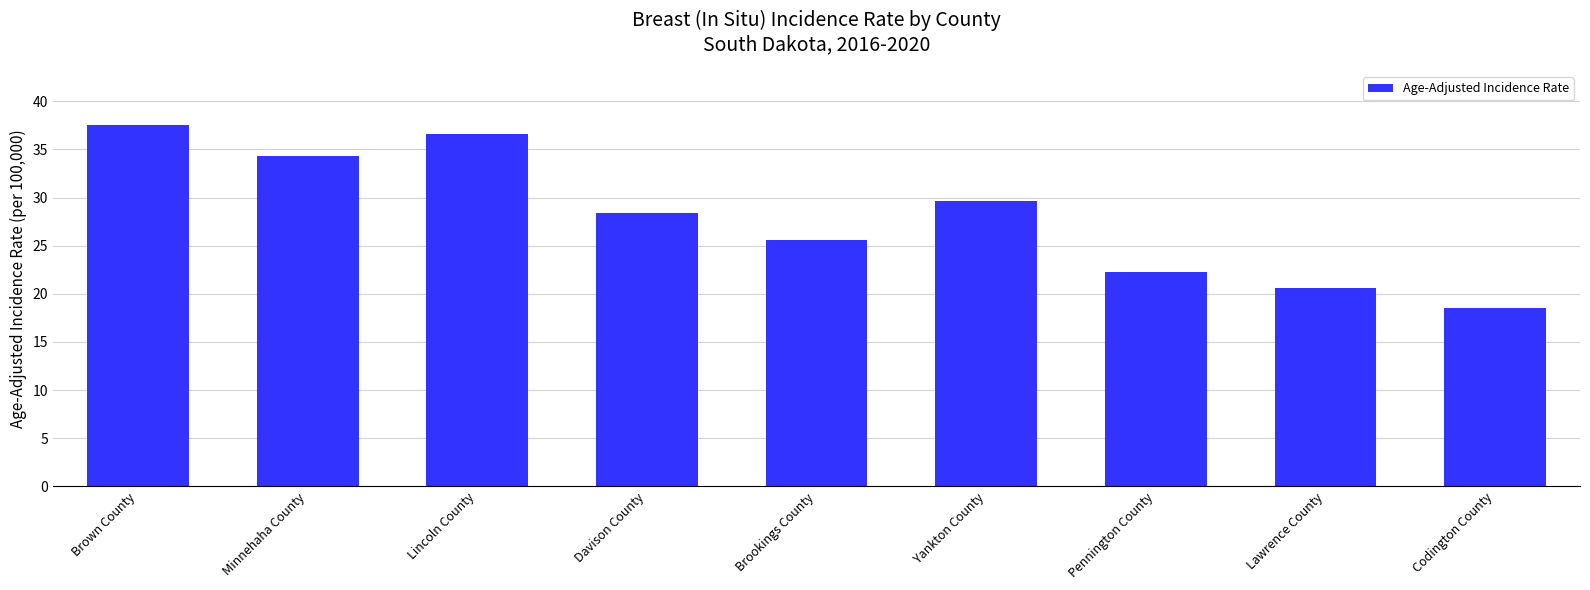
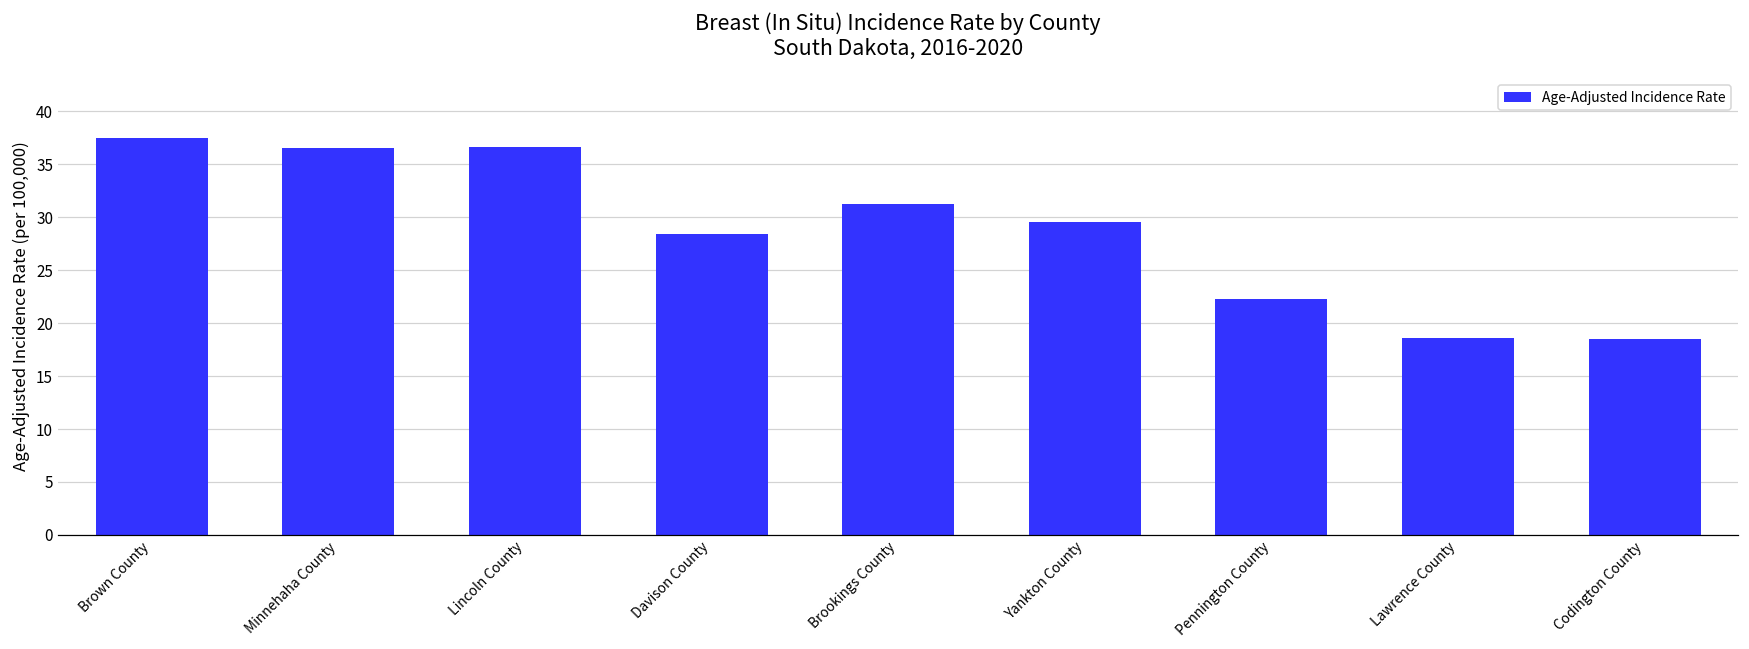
Minnehaha County: 34 -> 37
Brookings County: 26 -> 31
Lawrence County: 21 -> 19
